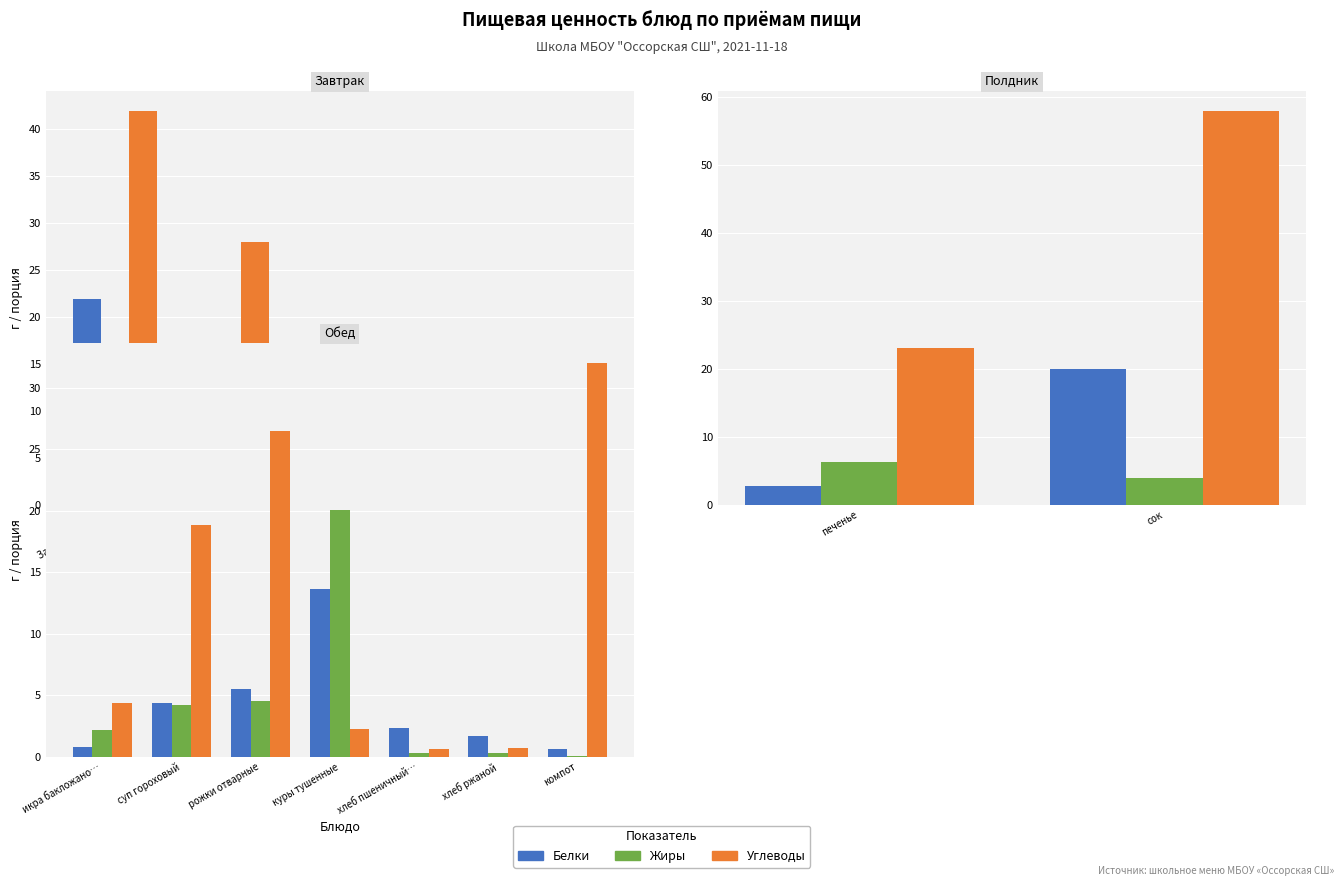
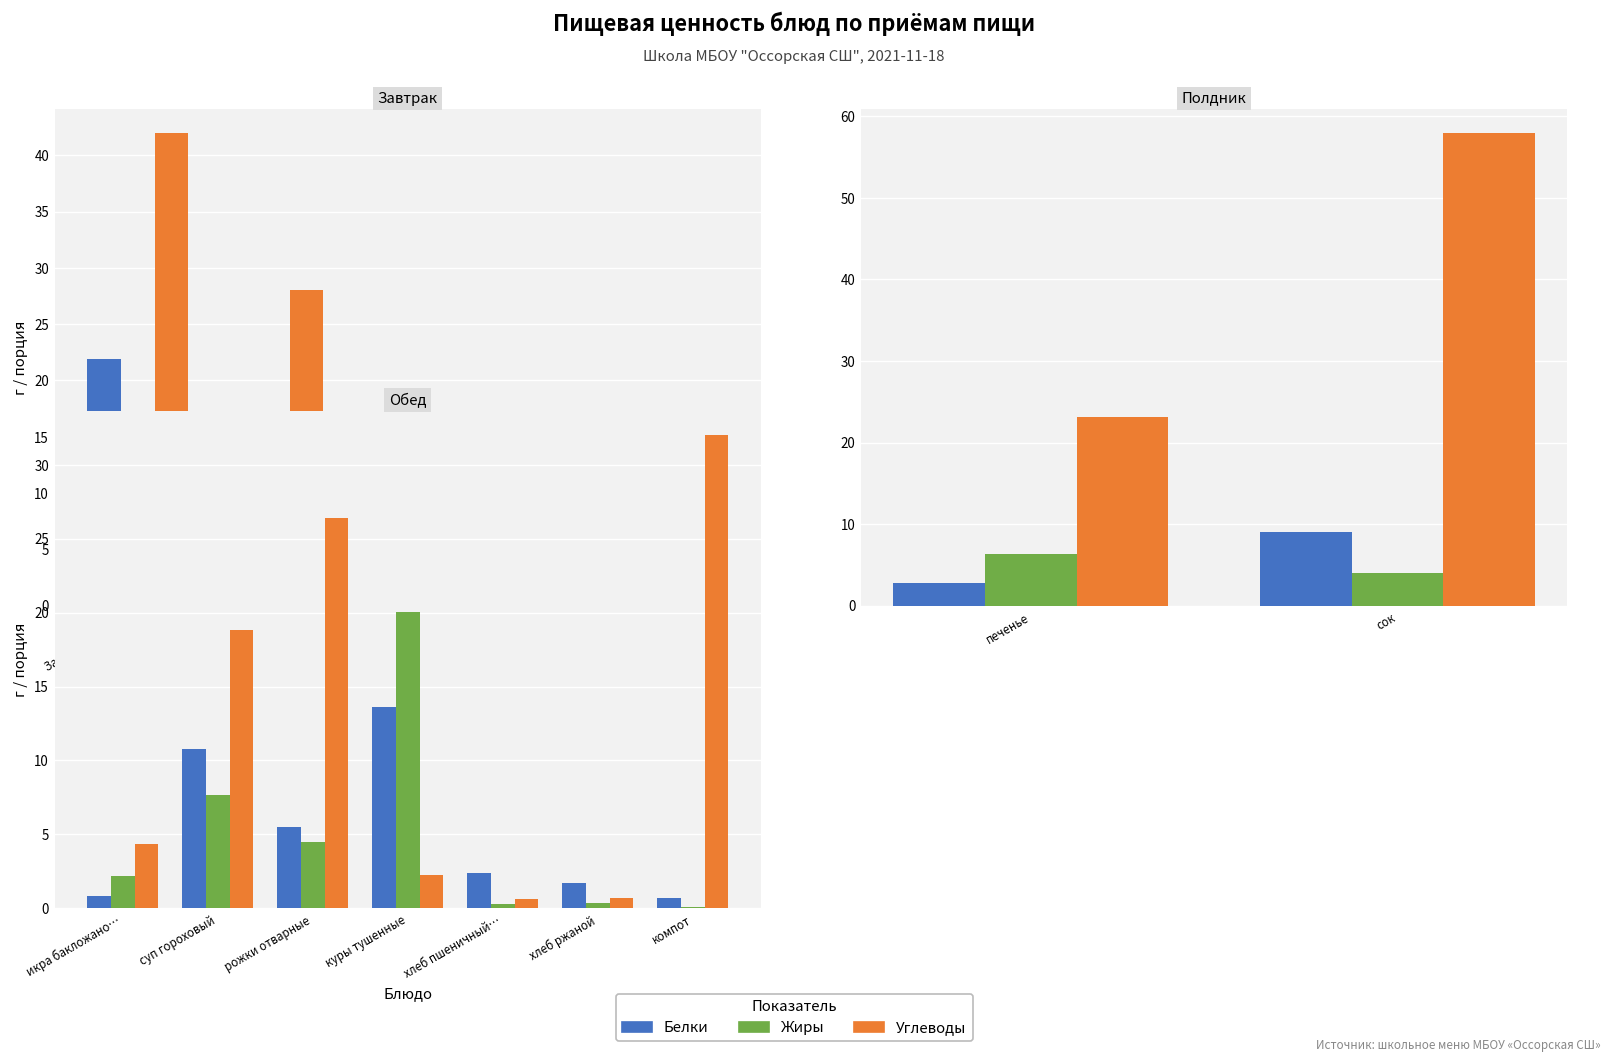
Полдник, Белки, сок: 20 -> 9
Обед, Белки, суп гороховый: 4.4 -> 10.8
Обед, Жиры, суп гороховый: 4.2 -> 7.7
